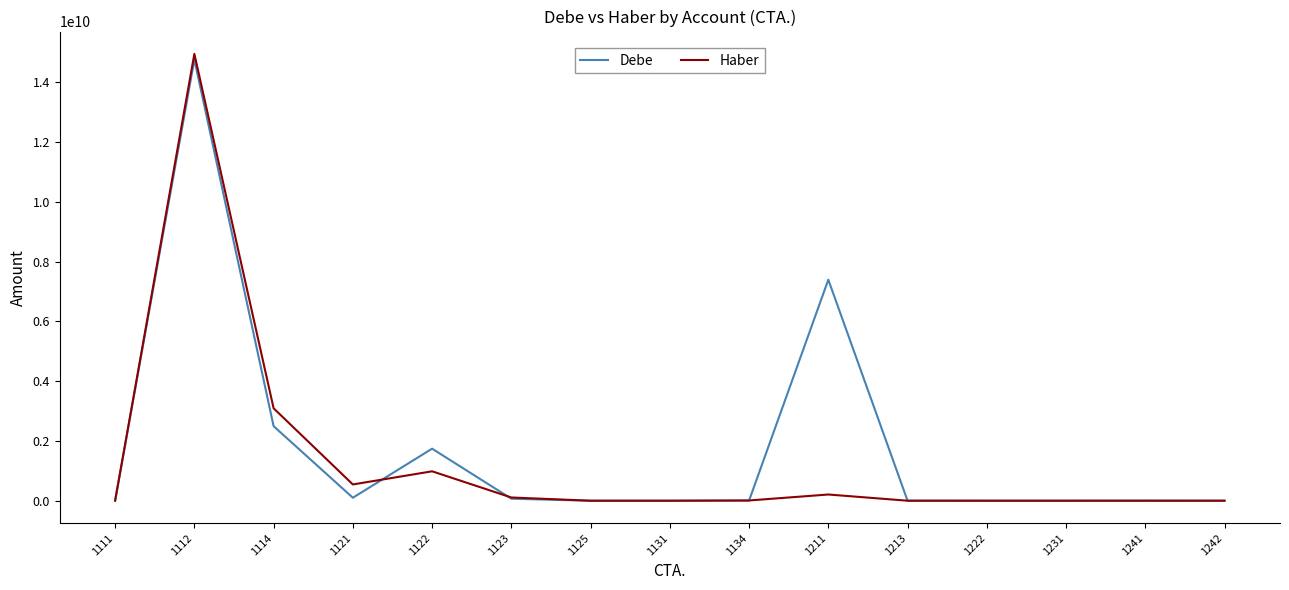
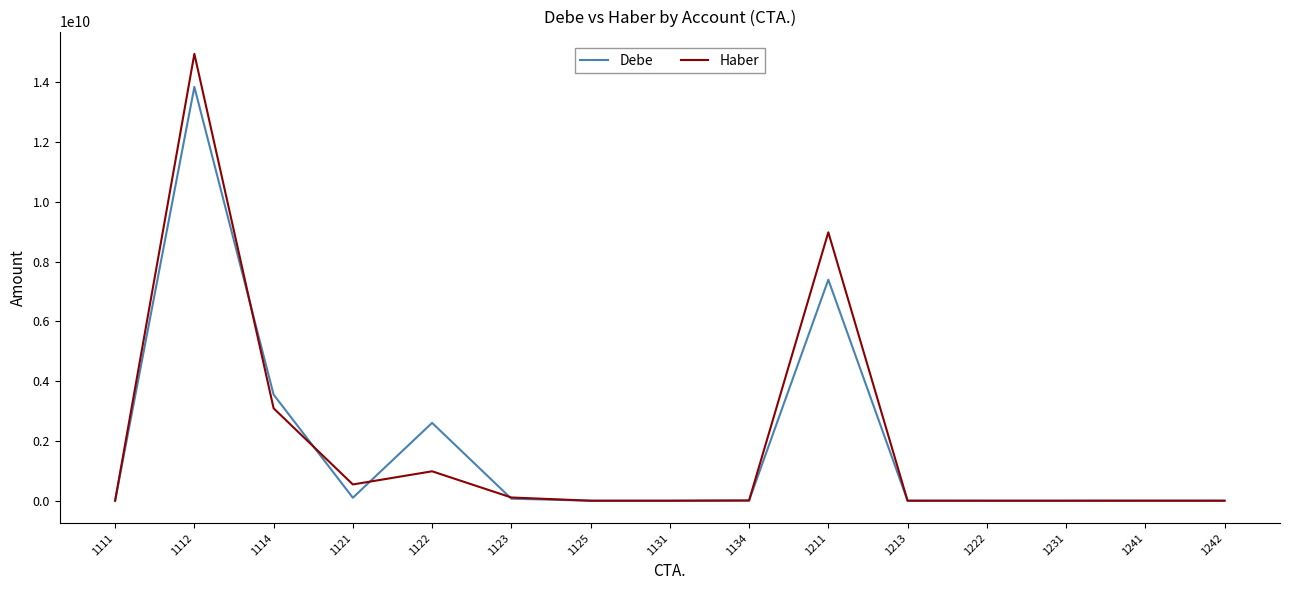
Debe, 1112: 14800000000 -> 13800000000
Debe, 1114: 2500000000 -> 3500000000
Debe, 1122: 1700000000 -> 2600000000
Haber, 1211: 200000000 -> 9000000000
